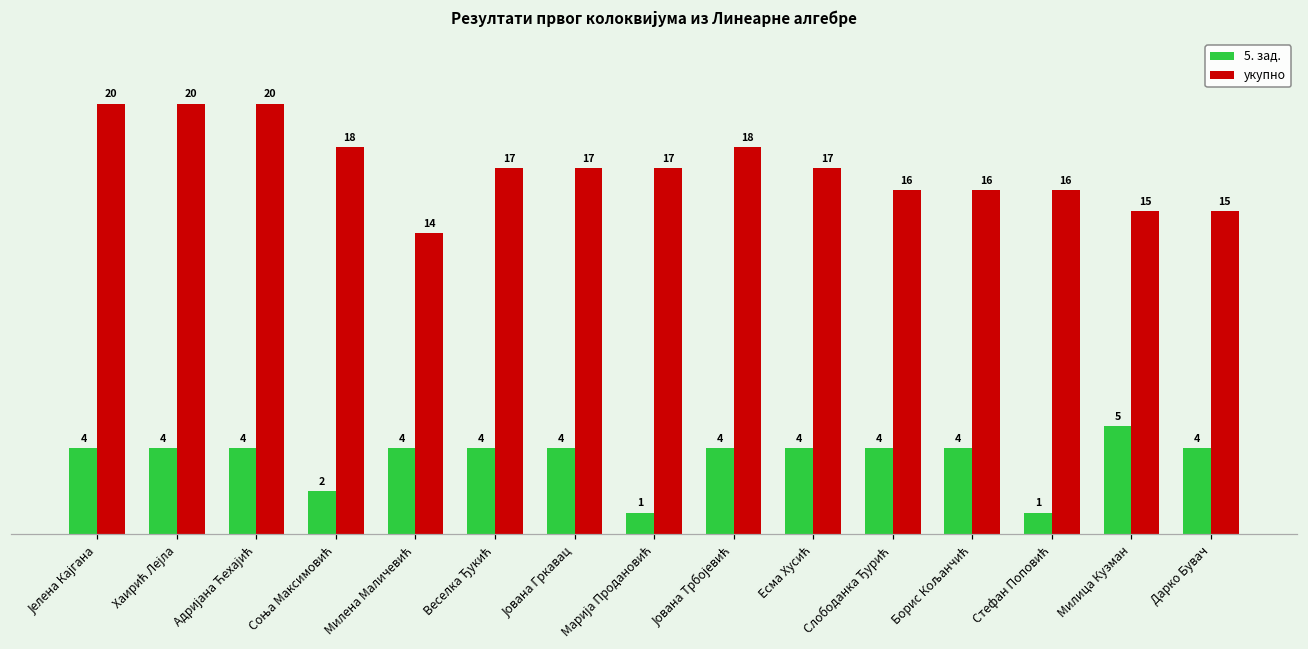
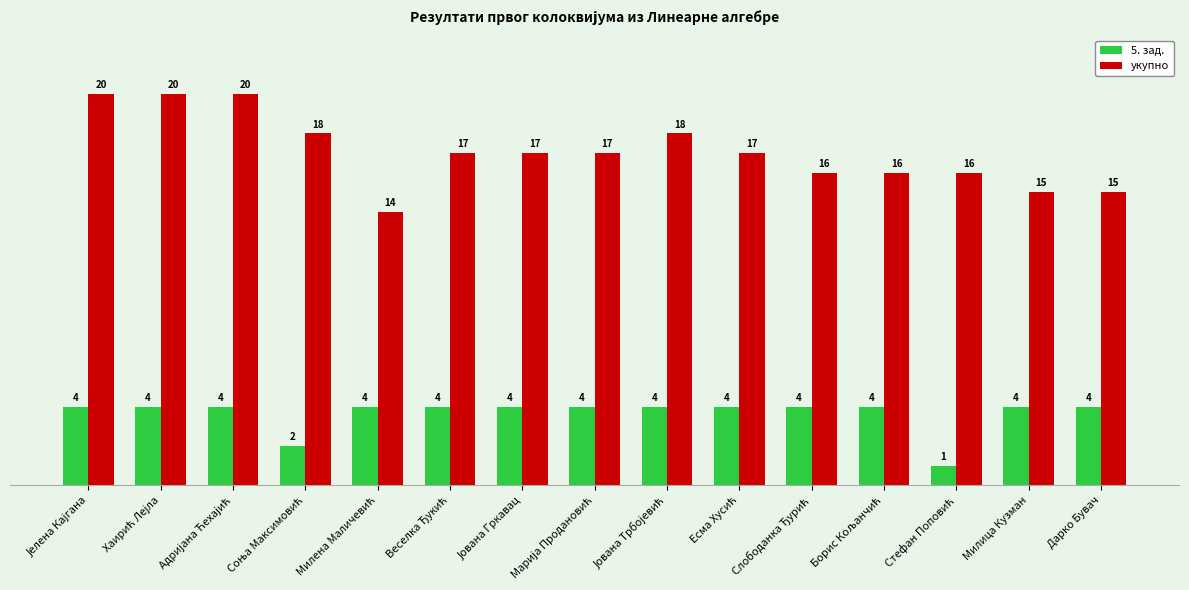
5. зад., Марија Продановић: 1 -> 4
5. зад., Милица Кузман: 5 -> 4
